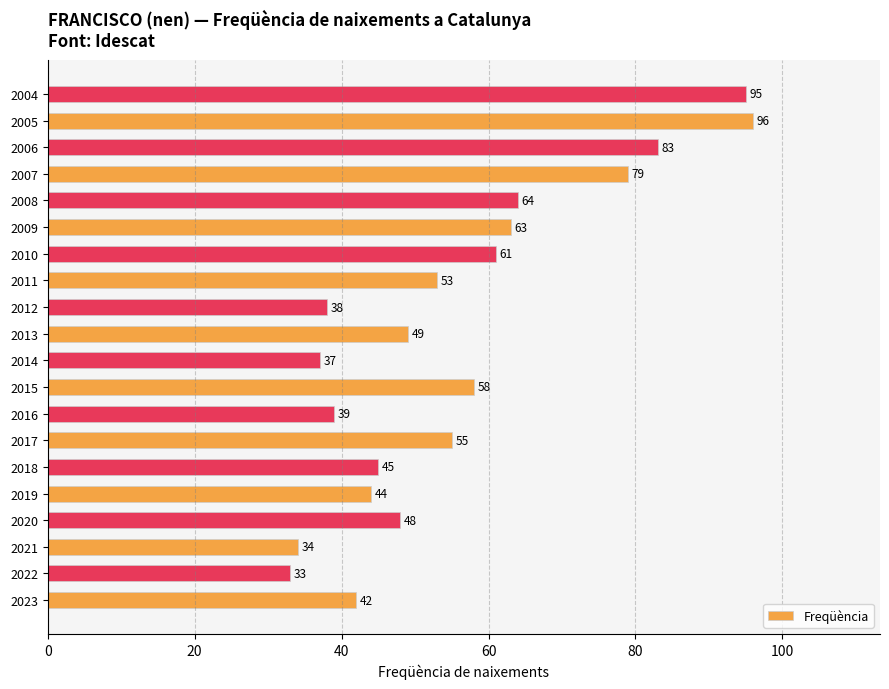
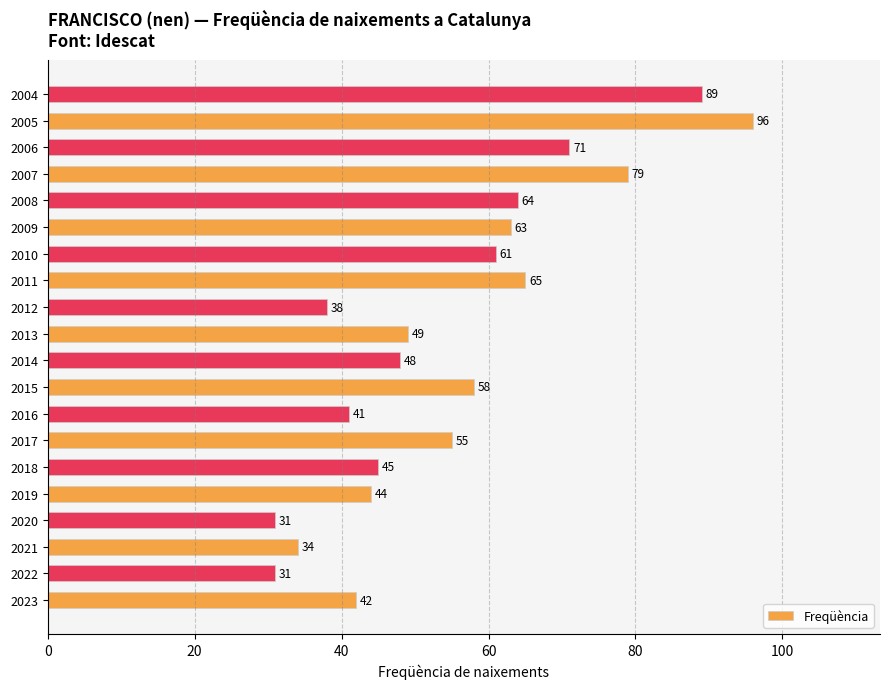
2004: 95 -> 89
2006: 83 -> 71
2011: 53 -> 65
2014: 37 -> 48
2016: 39 -> 41
2020: 48 -> 31
2022: 33 -> 31
